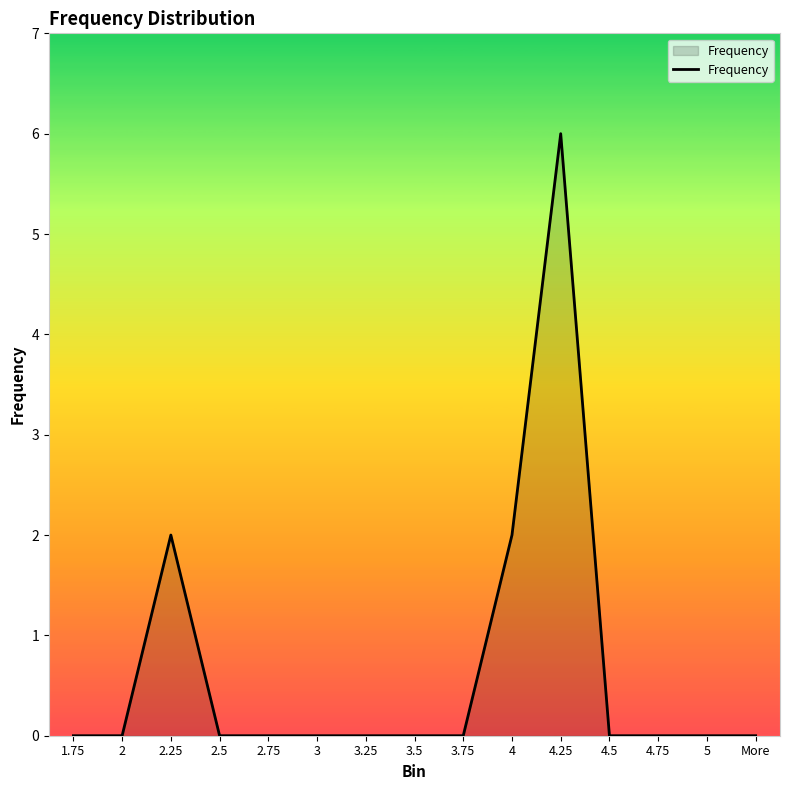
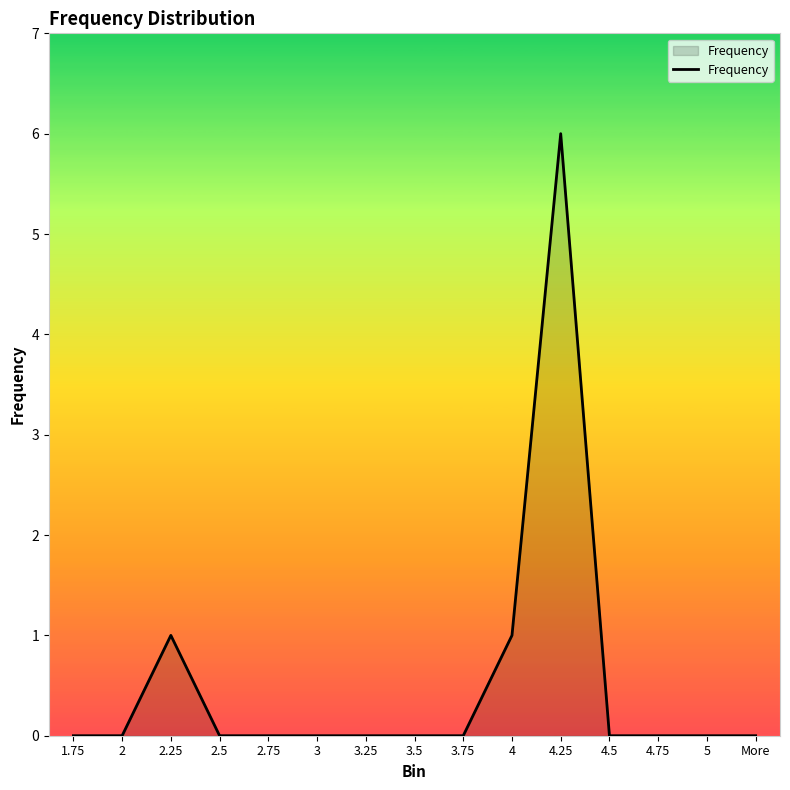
2.25: 2 -> 1
4: 2 -> 1
